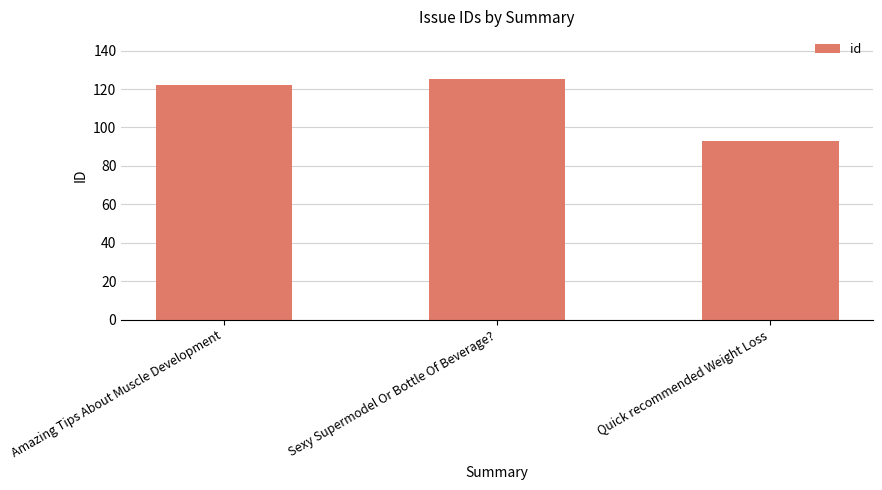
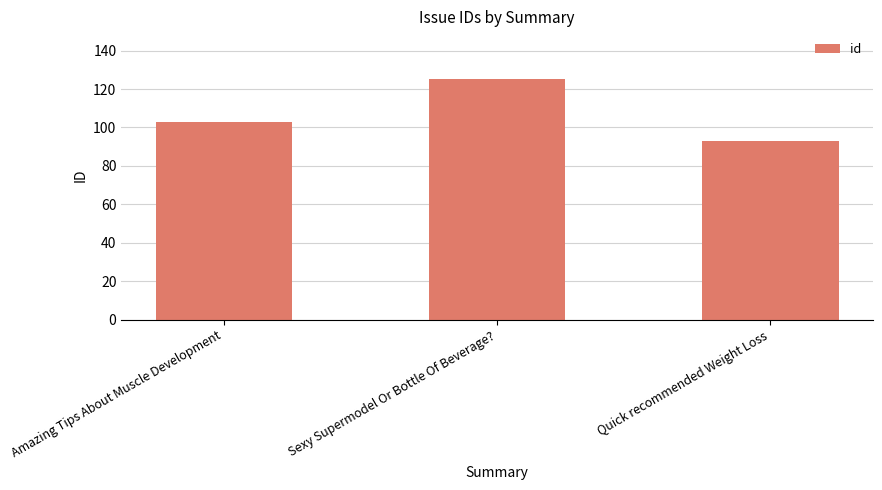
Amazing Tips About Muscle Development: 122 -> 103
